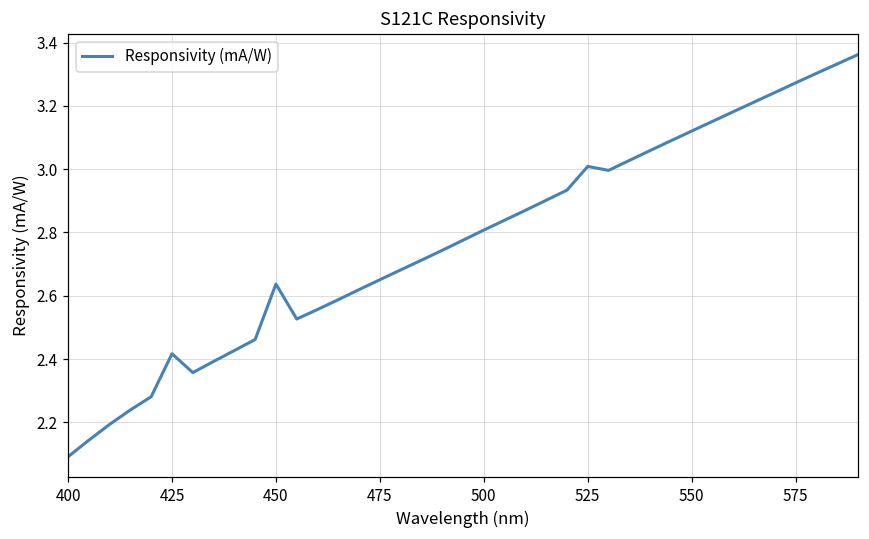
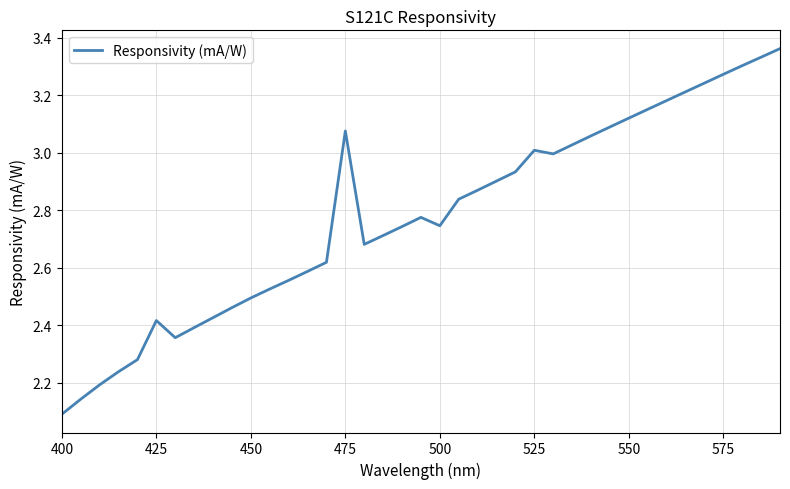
450: 2.64 -> 2.50
475: 2.65 -> 3.08
500: 2.81 -> 2.75
